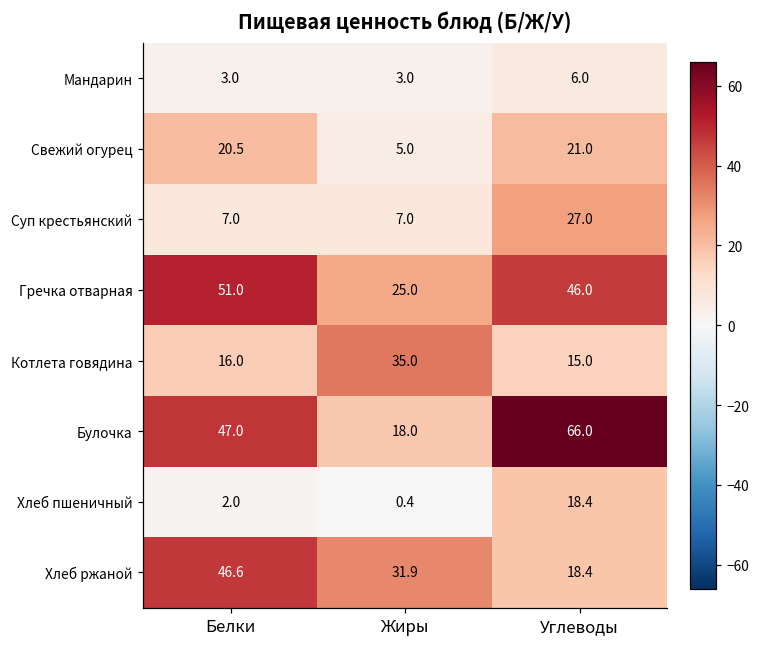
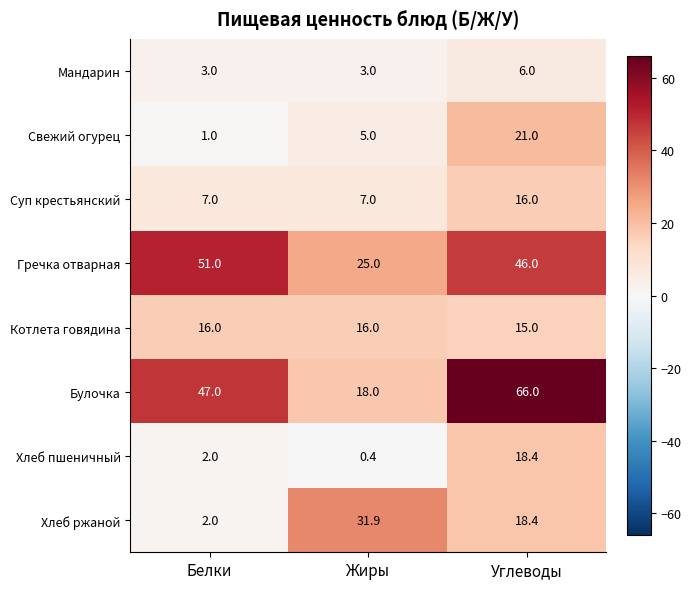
Свежий огурец, Белки: 20.5 -> 1.0
Суп крестьянский, Углеводы: 27.0 -> 16.0
Котлета говядина, Жиры: 35.0 -> 16.0
Хлеб ржаной, Белки: 46.6 -> 2.0
